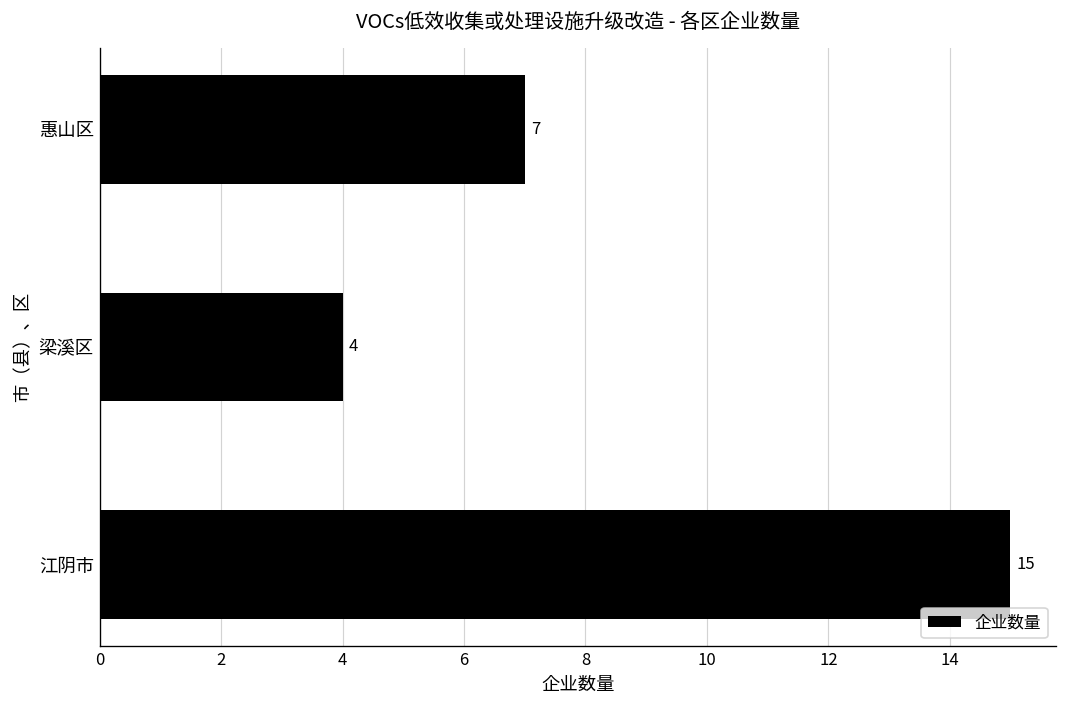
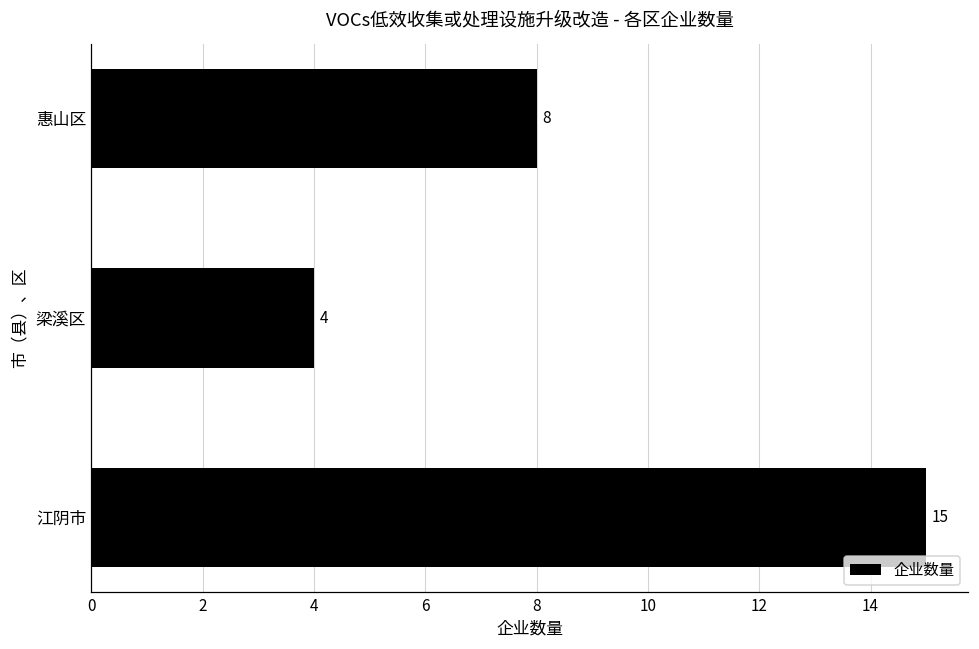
惠山区: 7 -> 8
